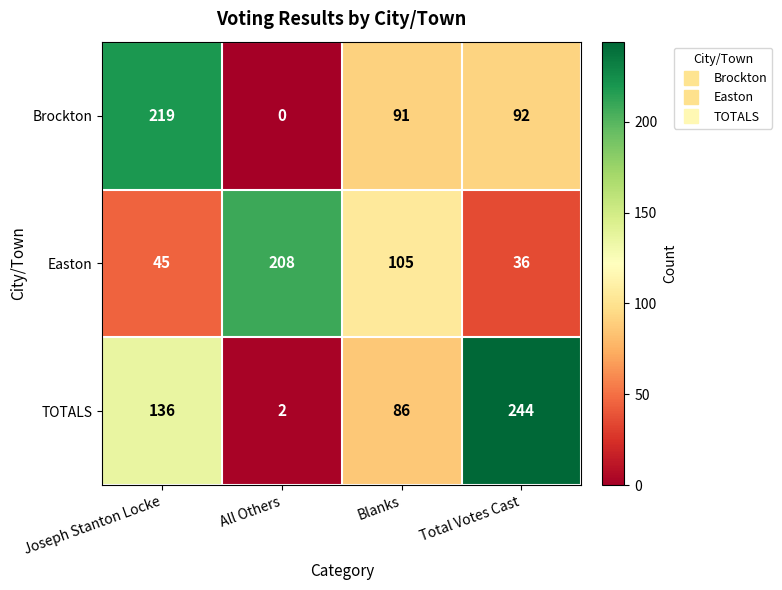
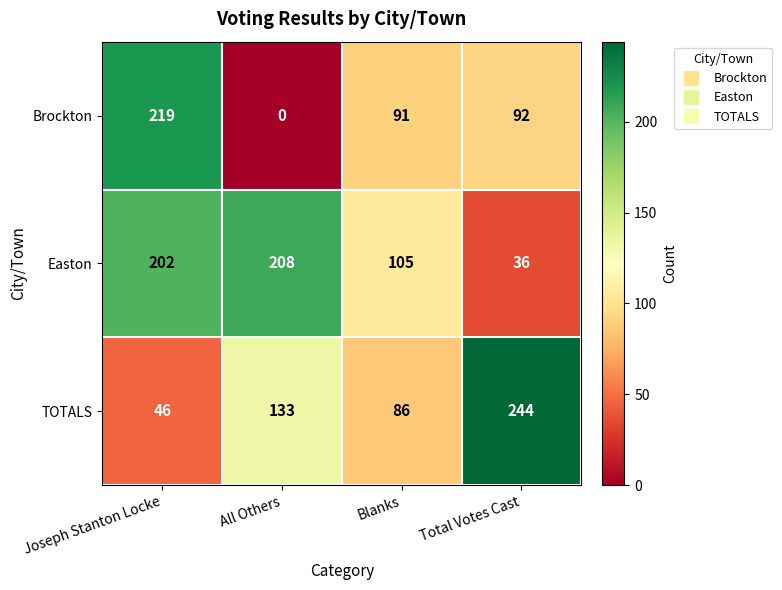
Easton, Joseph Stanton Locke: 45 -> 202
TOTALS, Joseph Stanton Locke: 136 -> 46
TOTALS, All Others: 2 -> 133
